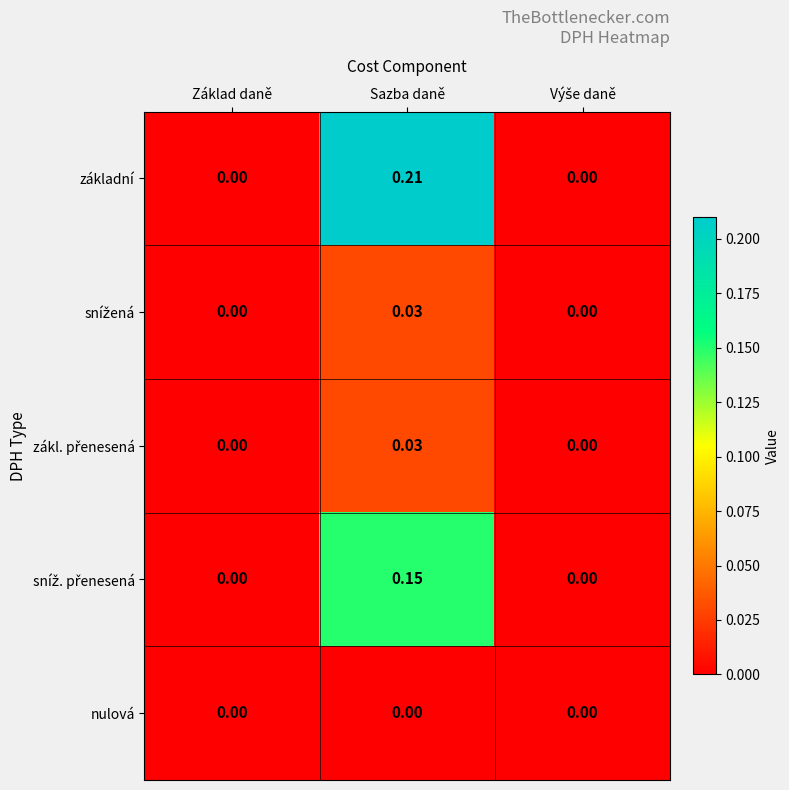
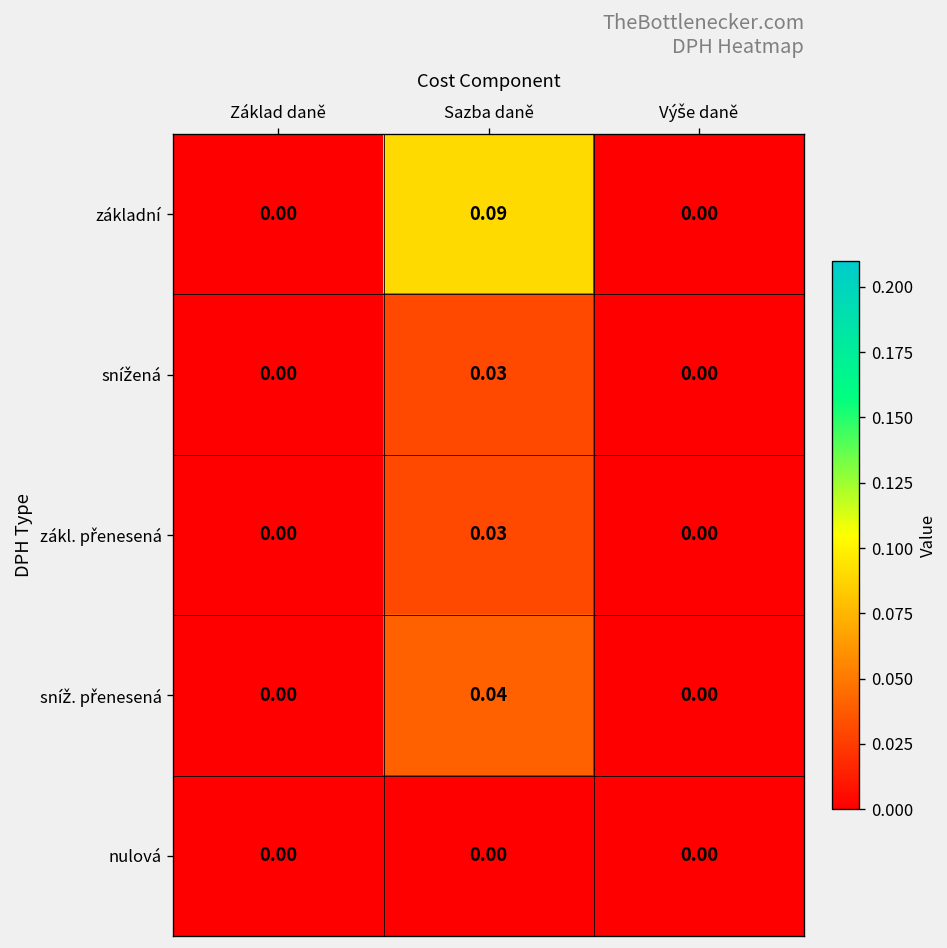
základní, Sazba daně: 0.21 -> 0.09
sníž. přenesená, Sazba daně: 0.15 -> 0.04
